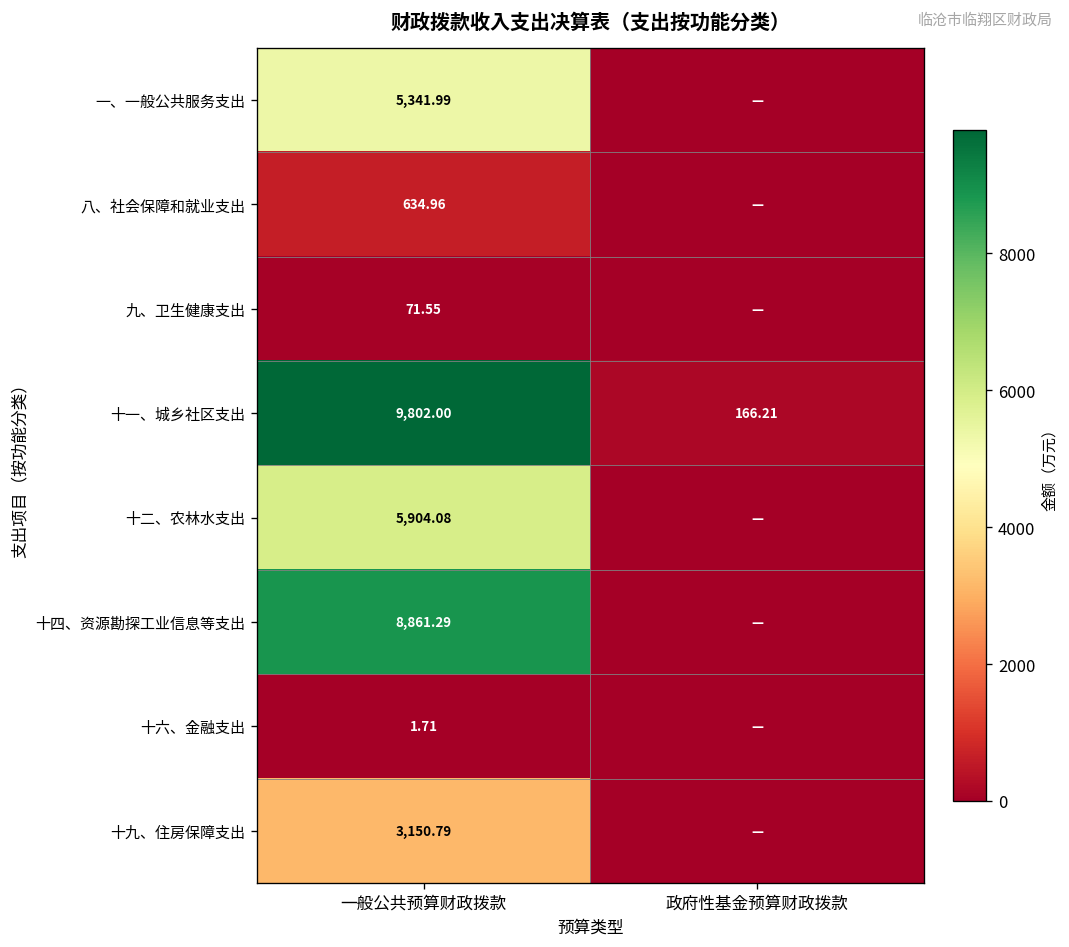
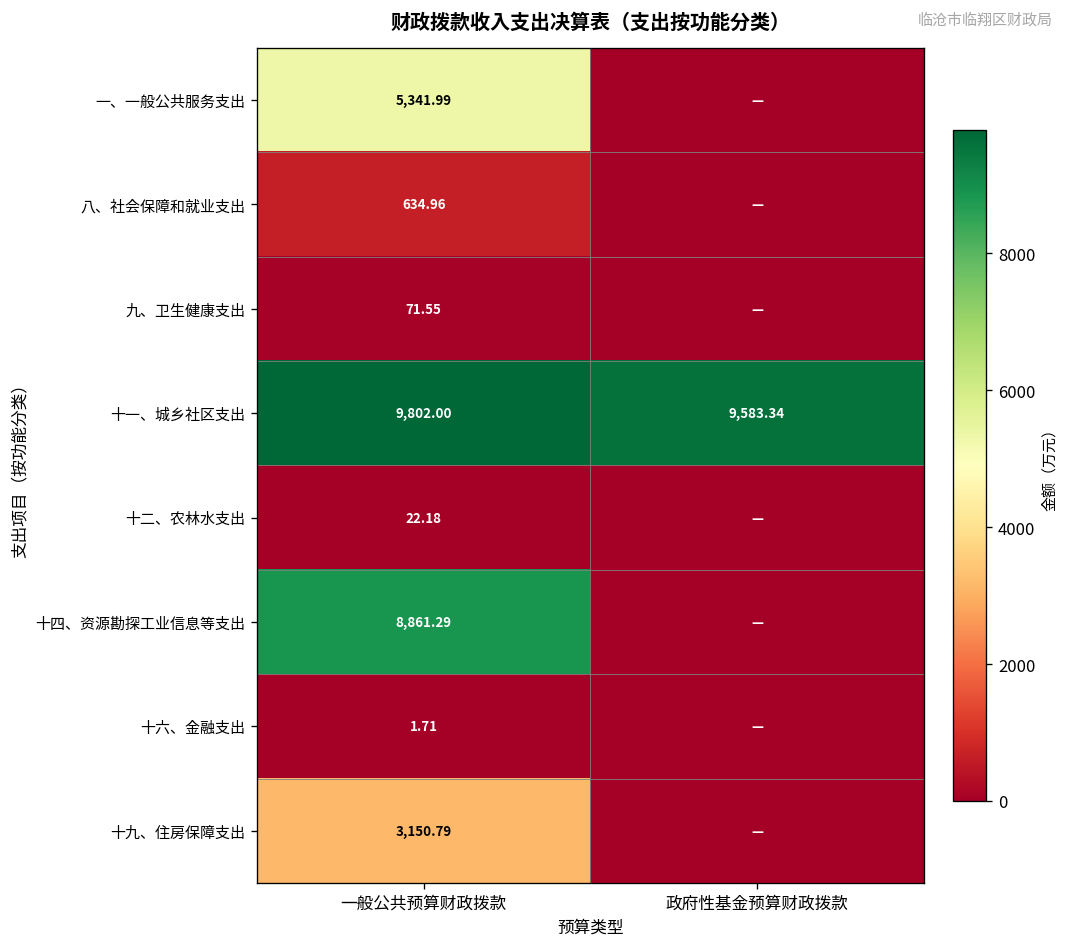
十一、城乡社区支出, 政府性基金预算财政拨款: 166.21 -> 9,583.34
十二、农林水支出, 一般公共预算财政拨款: 5,904.08 -> 22.18
